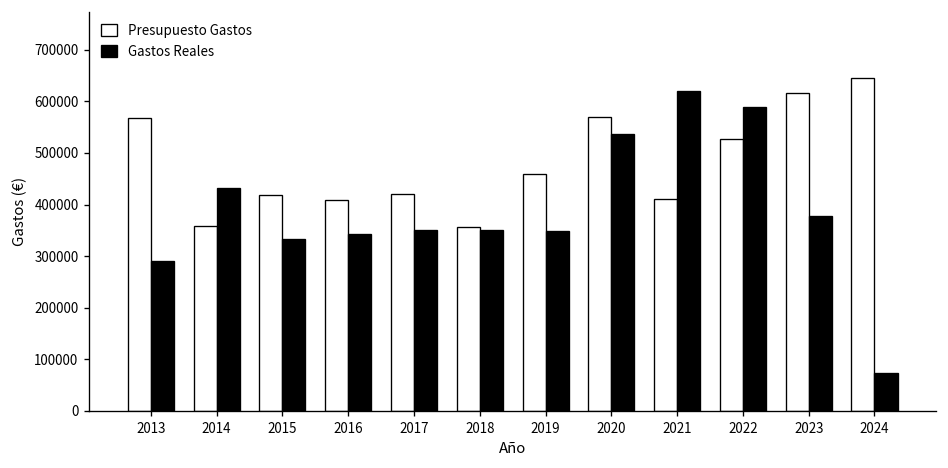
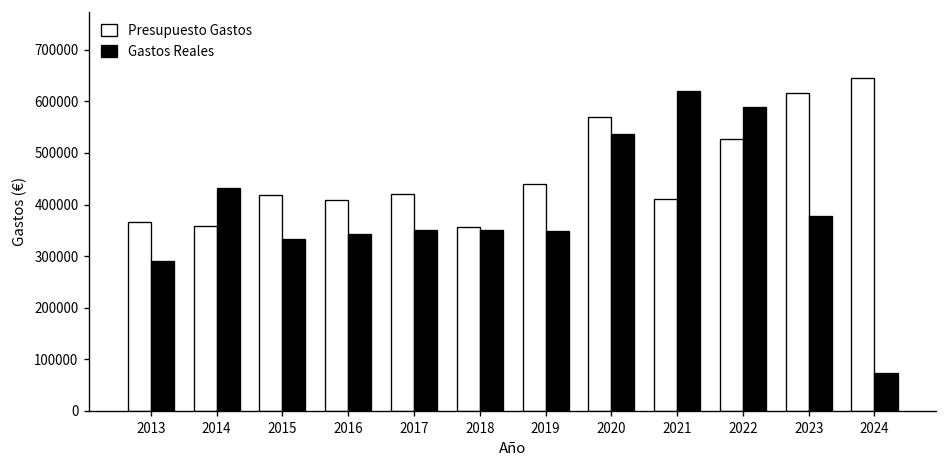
Presupuesto Gastos, 2013: 570000 -> 370000
Presupuesto Gastos, 2019: 460000 -> 440000
